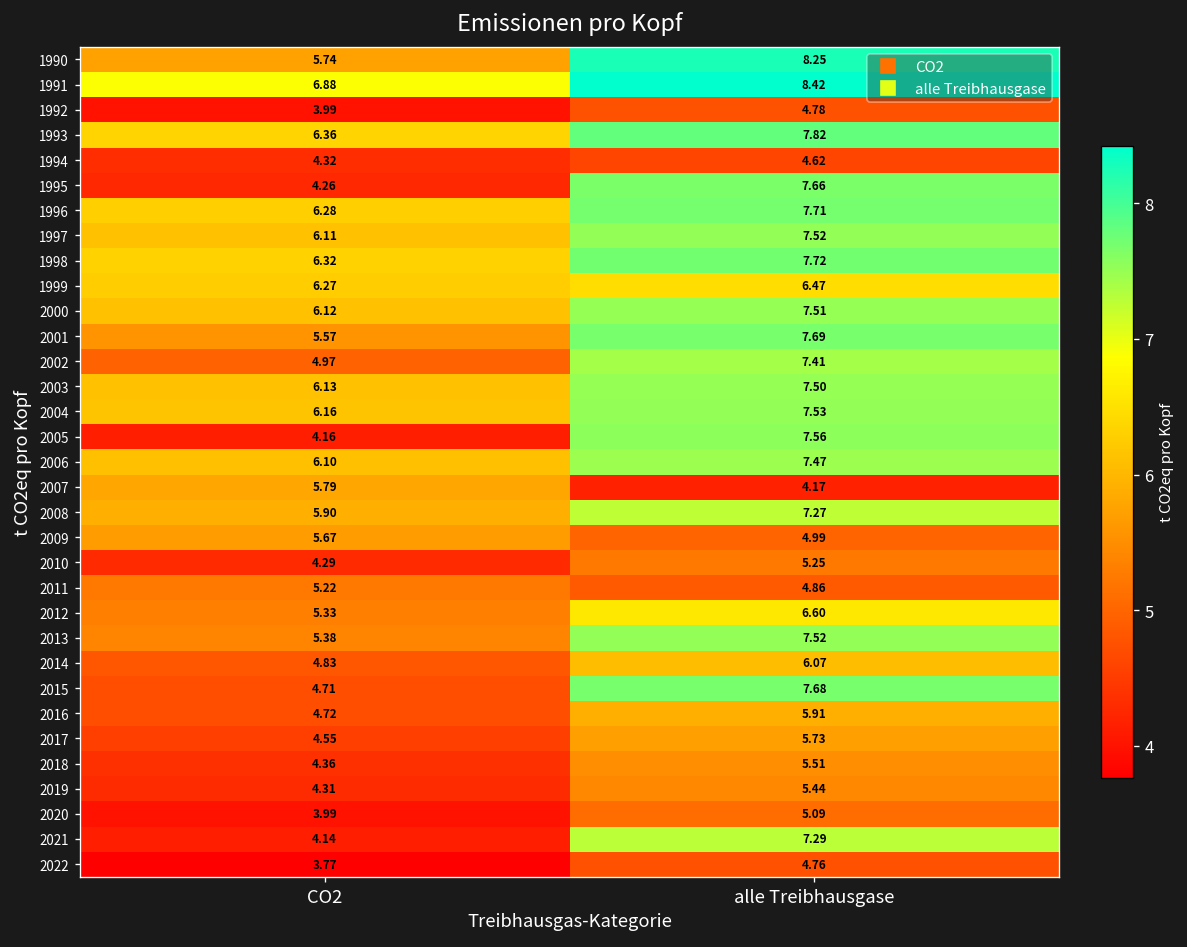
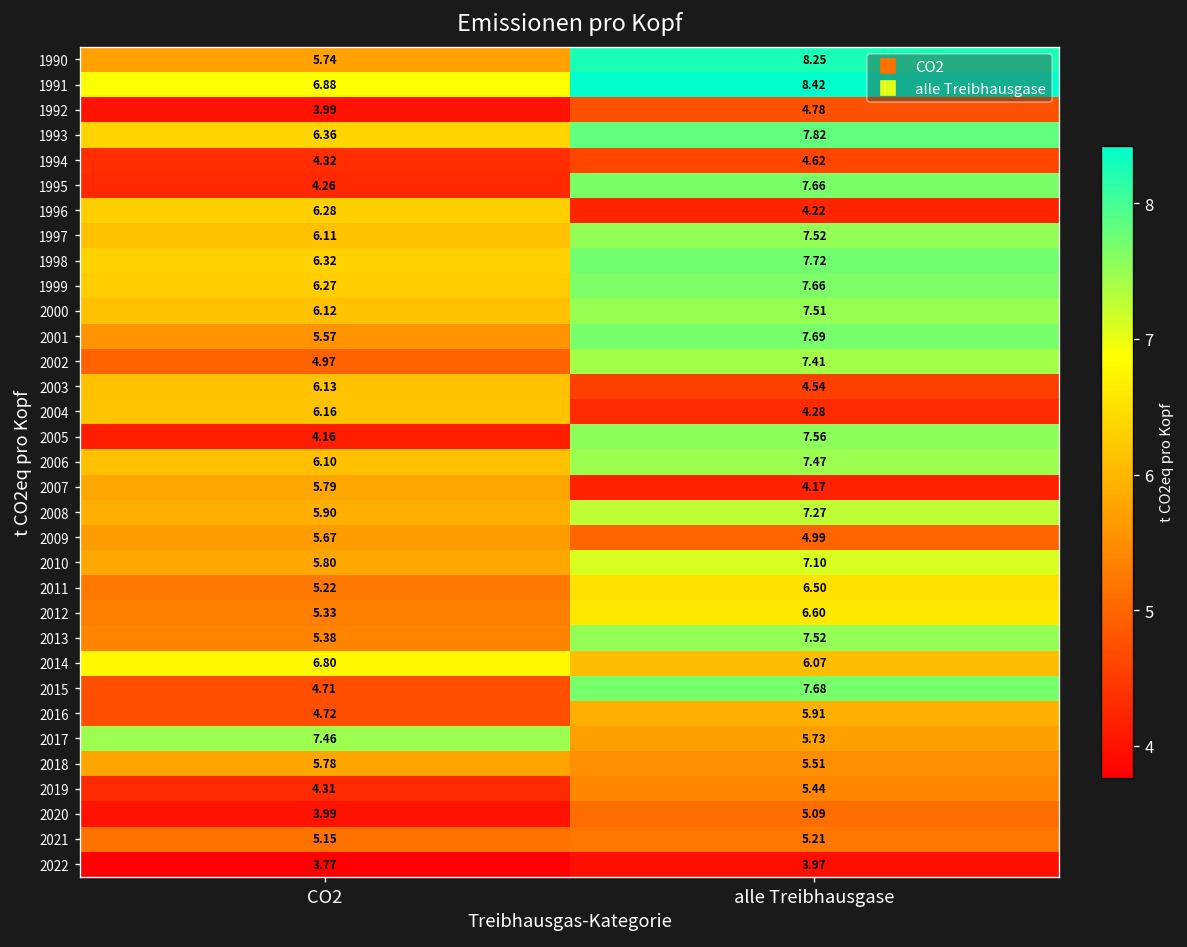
1996, alle Treibhausgase: 7.71 -> 4.22
1999, alle Treibhausgase: 6.47 -> 7.66
2003, alle Treibhausgase: 7.50 -> 4.54
2004, alle Treibhausgase: 7.53 -> 4.28
2010, CO2: 4.29 -> 5.80
2010, alle Treibhausgase: 5.25 -> 7.10
2011, alle Treibhausgase: 4.86 -> 6.50
2014, CO2: 4.83 -> 6.80
2017, CO2: 4.55 -> 7.46
2018, CO2: 4.36 -> 5.78
2021, CO2: 4.14 -> 5.15
2021, alle Treibhausgase: 7.29 -> 5.21
2022, alle Treibhausgase: 4.76 -> 3.97
